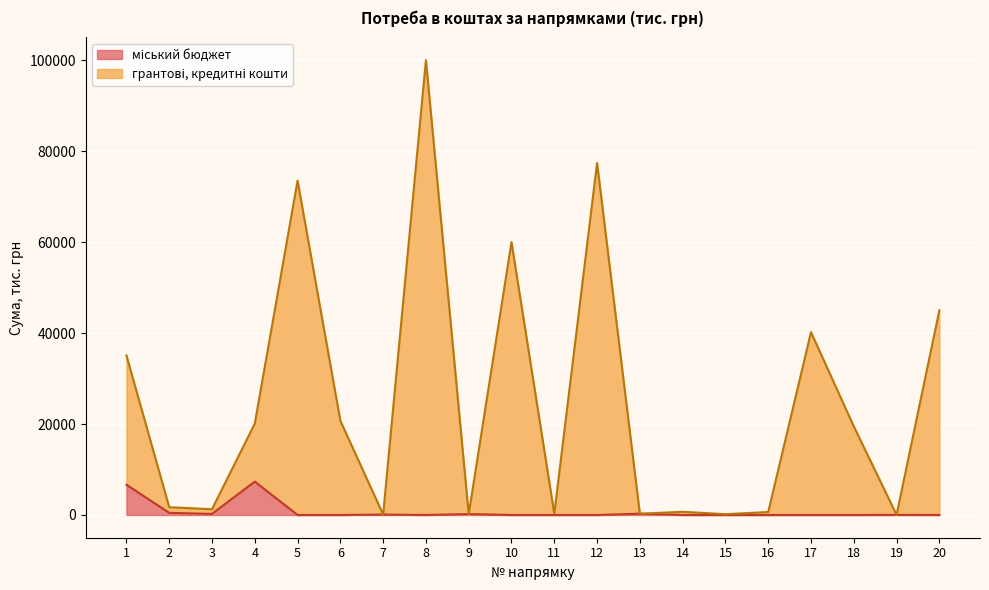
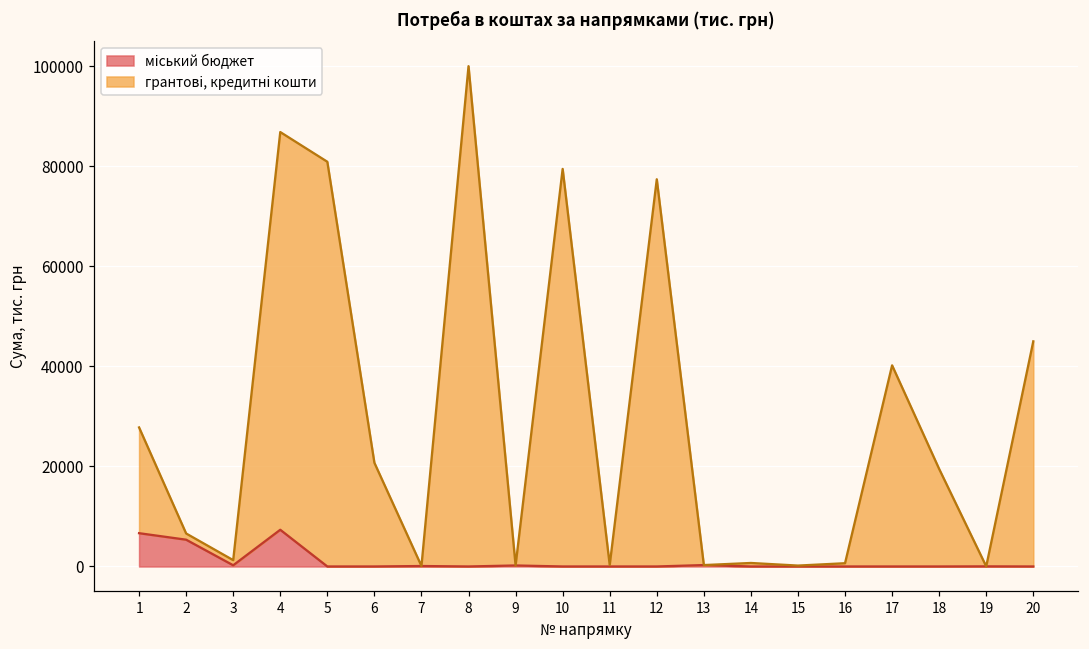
грантові, кредитні кошти, 1: 28000 -> 21000
міський бюджет, 2: 0 -> 5000
грантові, кредитні кошти, 4: 13000 -> 79000
грантові, кредитні кошти, 5: 74000 -> 81000
грантові, кредитні кошти, 10: 60000 -> 79000
